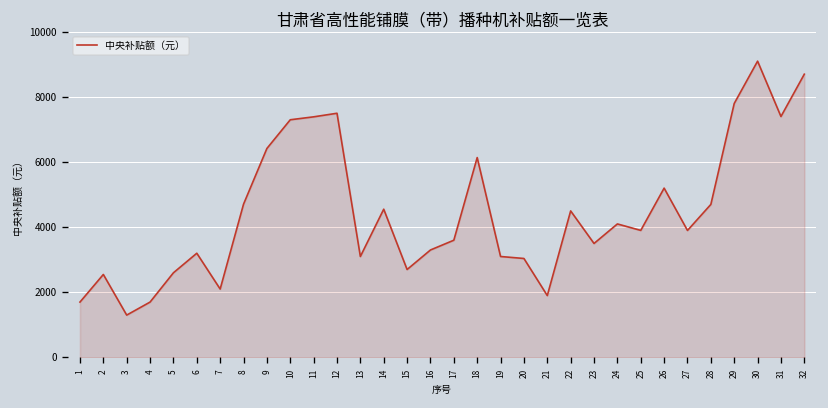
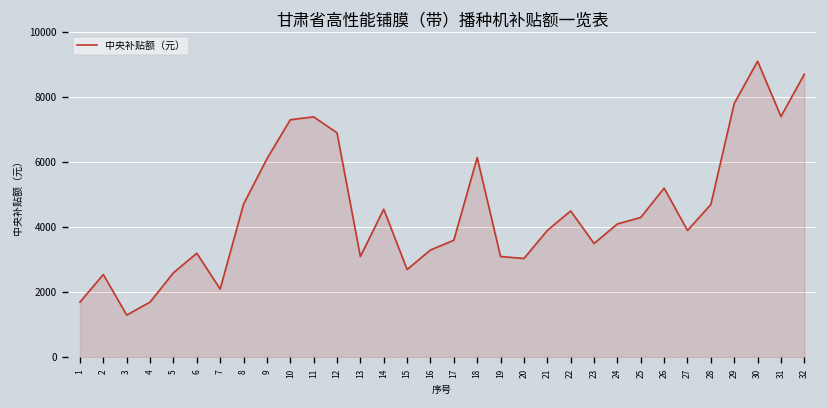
9: 6400 -> 6100
12: 7500 -> 6900
21: 1900 -> 3900
25: 3900 -> 4300
